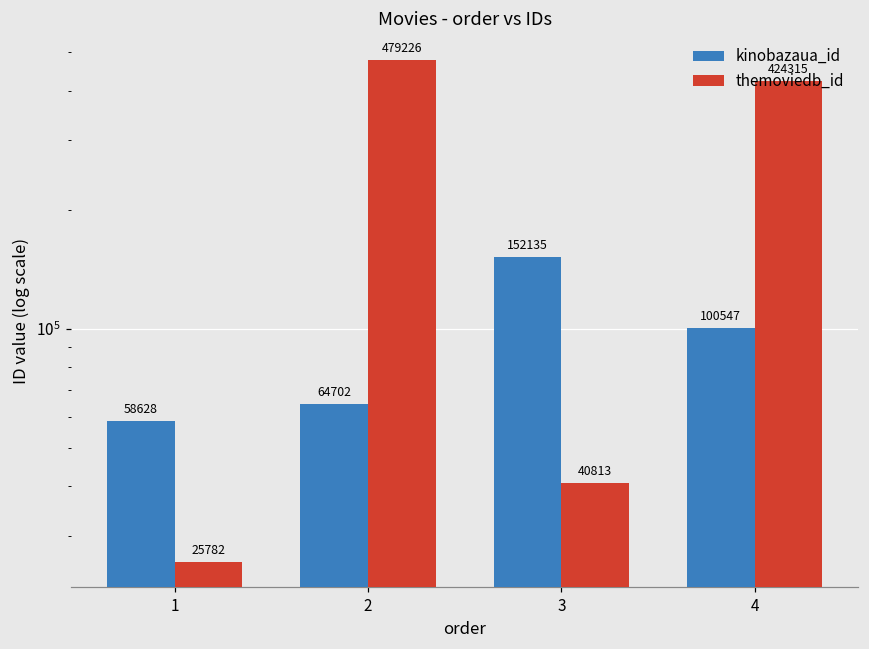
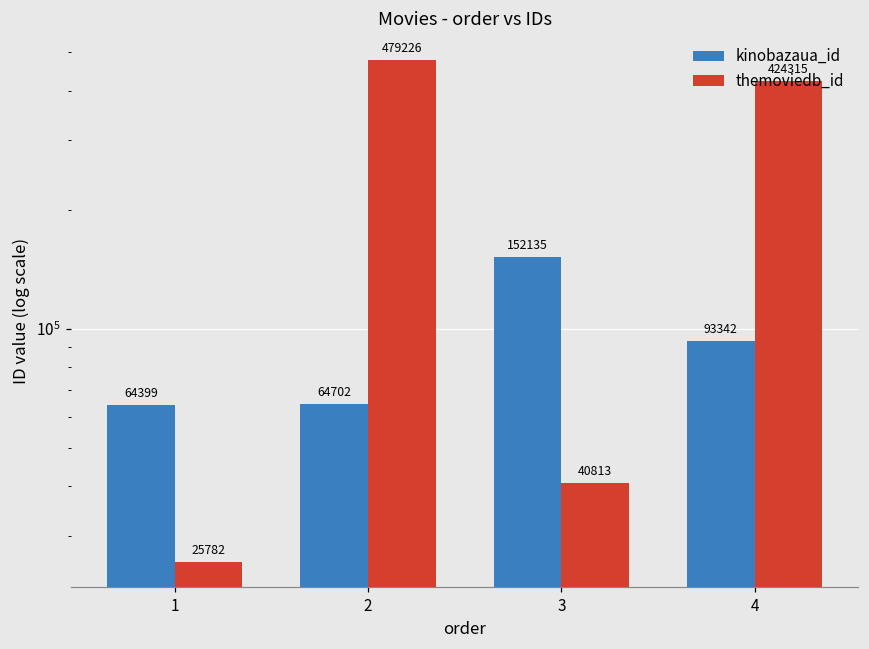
kinobazaua_id, 1: 58628 -> 64399
kinobazaua_id, 4: 100547 -> 93342
